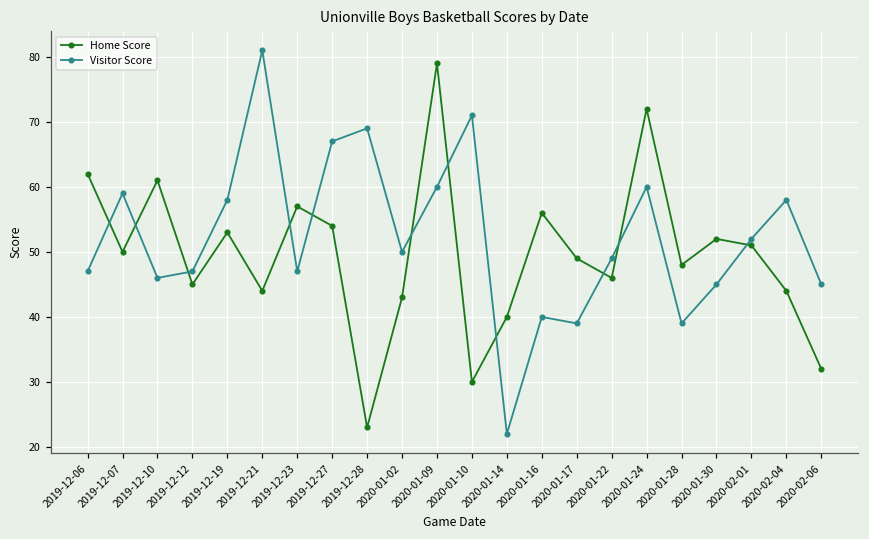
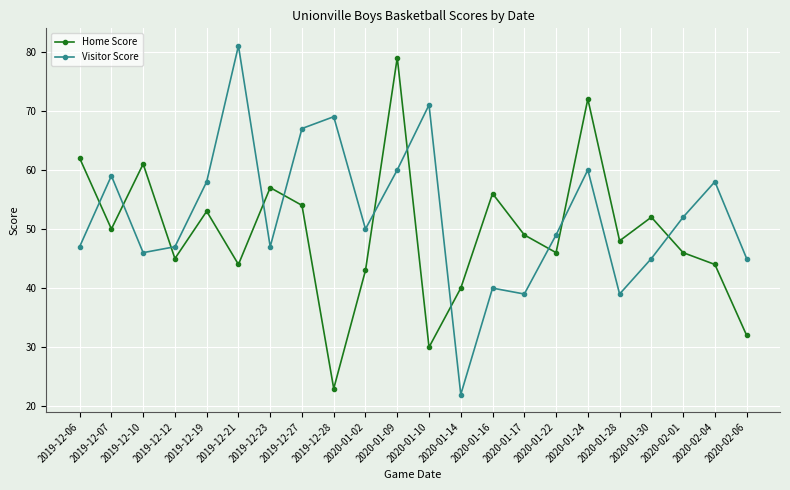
Home Score, 2020-02-01: 51 -> 46
